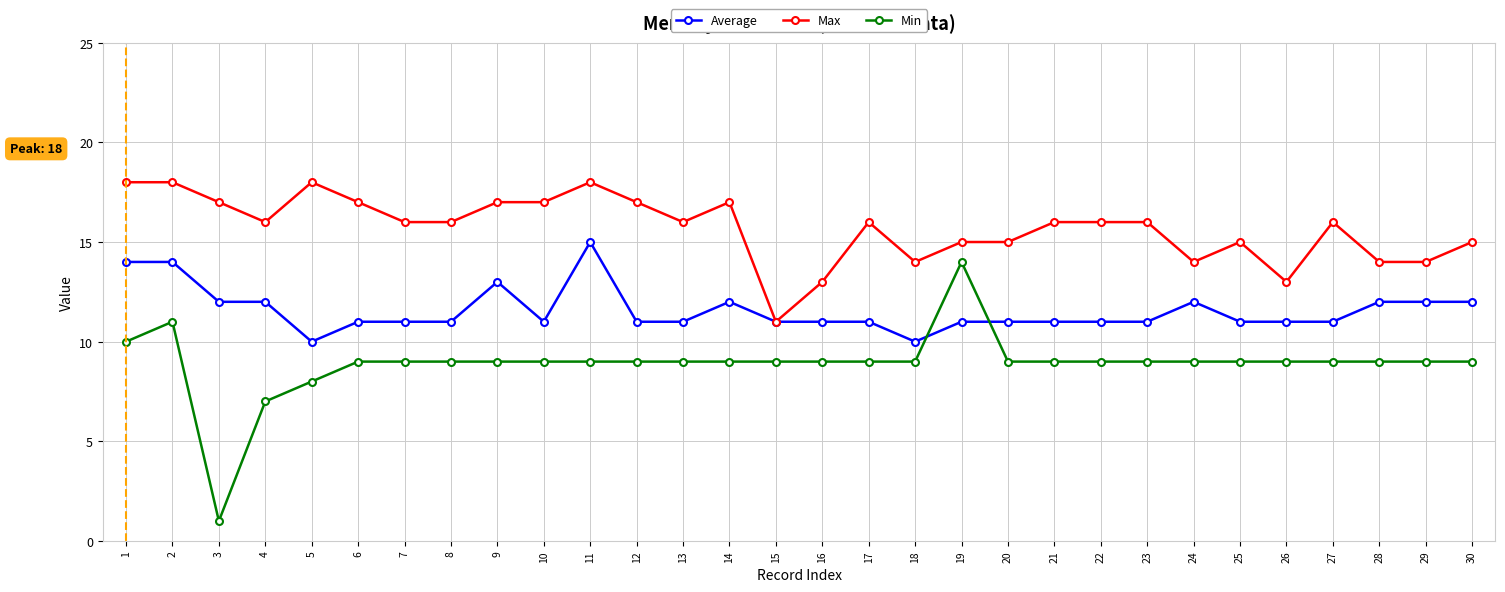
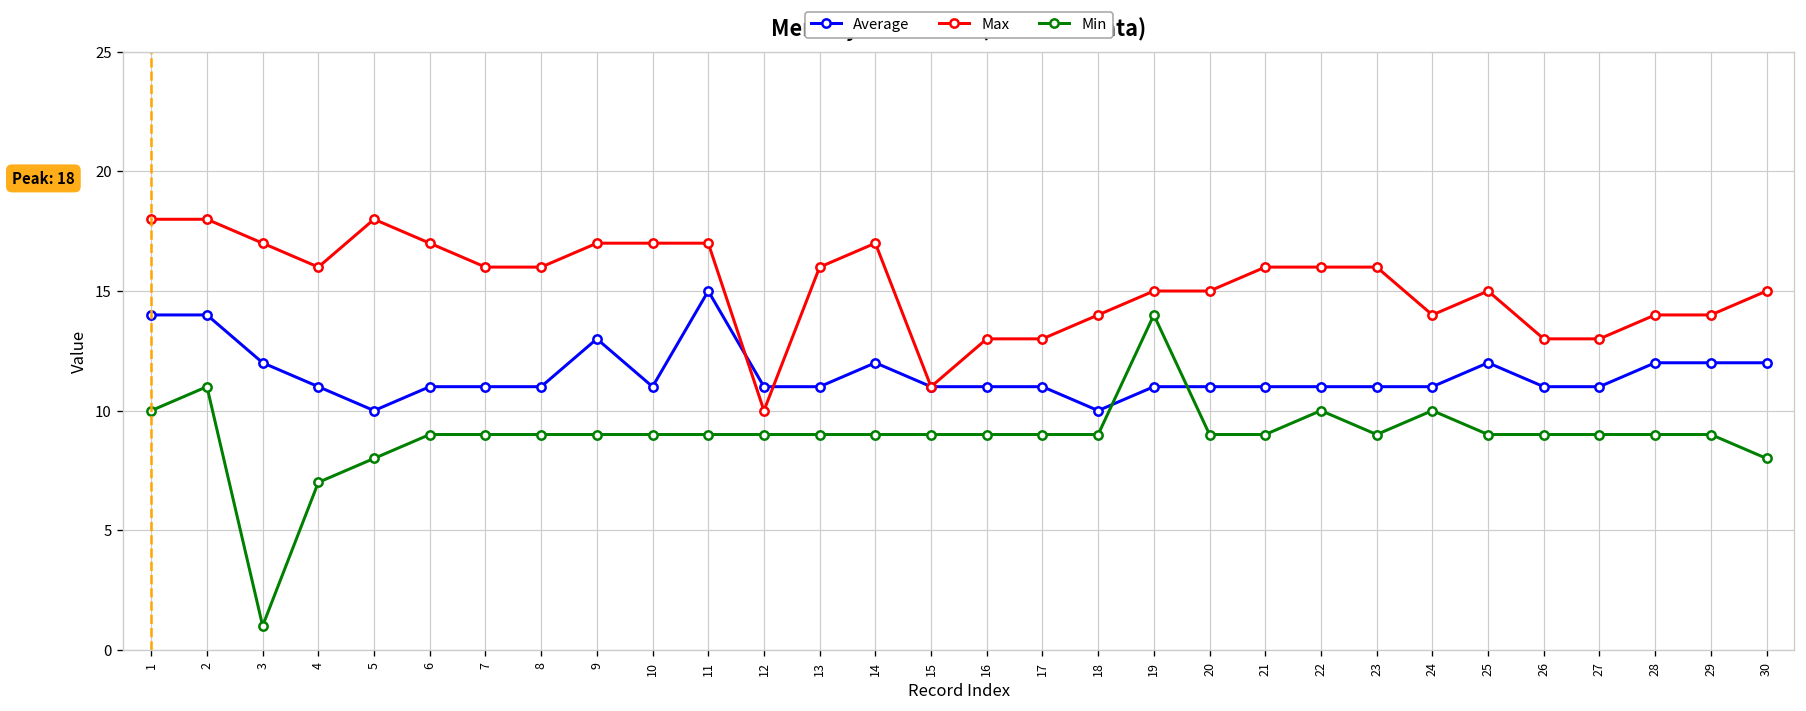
Average, 4: 12 -> 11
Max, 11: 18 -> 17
Max, 12: 17 -> 10
Max, 17: 16 -> 13
Min, 22: 9 -> 10
Average, 24: 12 -> 11
Min, 24: 9 -> 10
Average, 25: 11 -> 12
Max, 27: 16 -> 13
Min, 30: 9 -> 8
